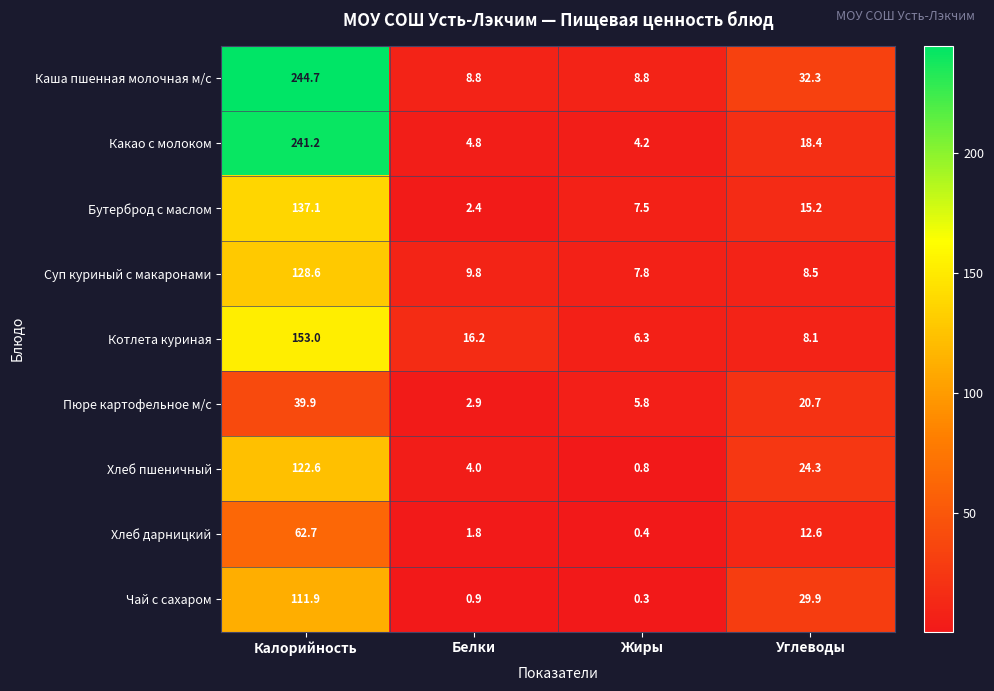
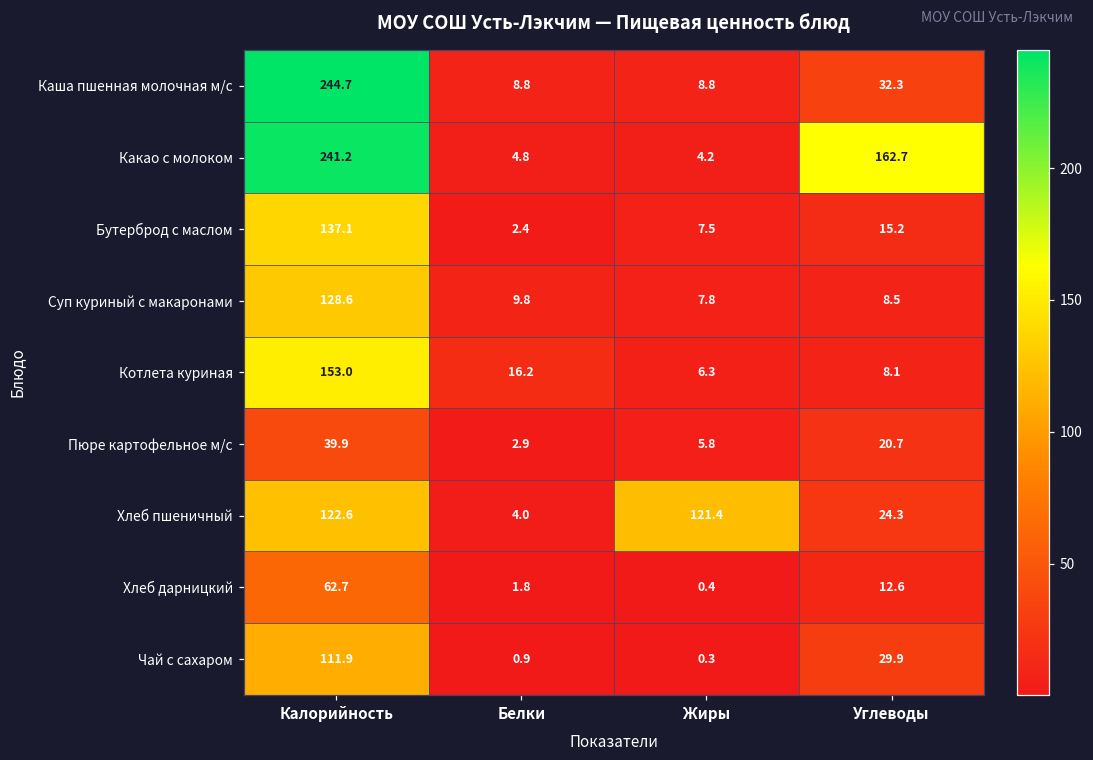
Какао с молоком, Углеводы: 18.4 -> 162.7
Хлеб пшеничный, Жиры: 0.8 -> 121.4
